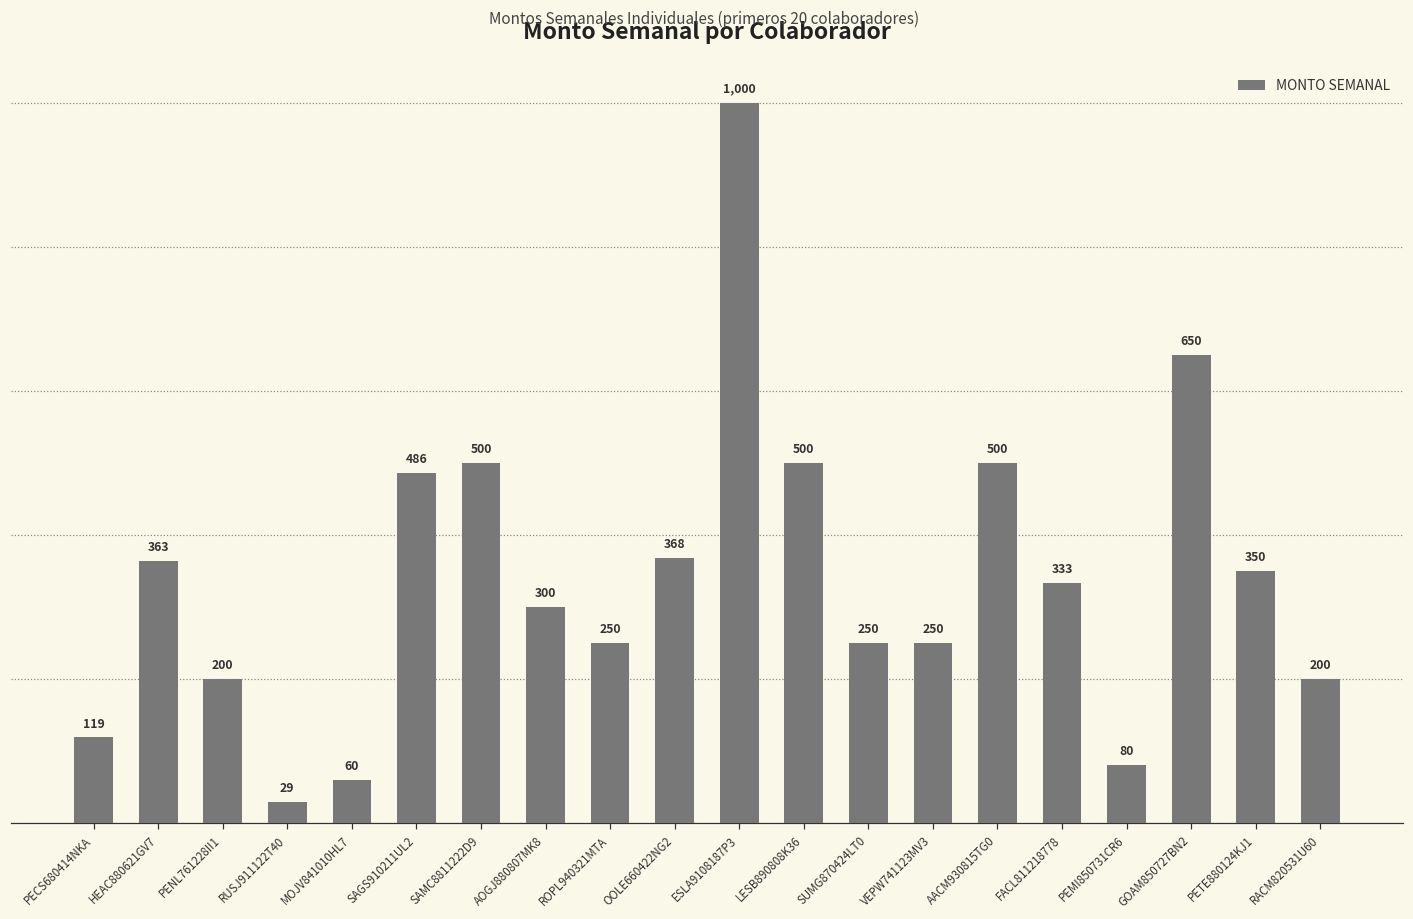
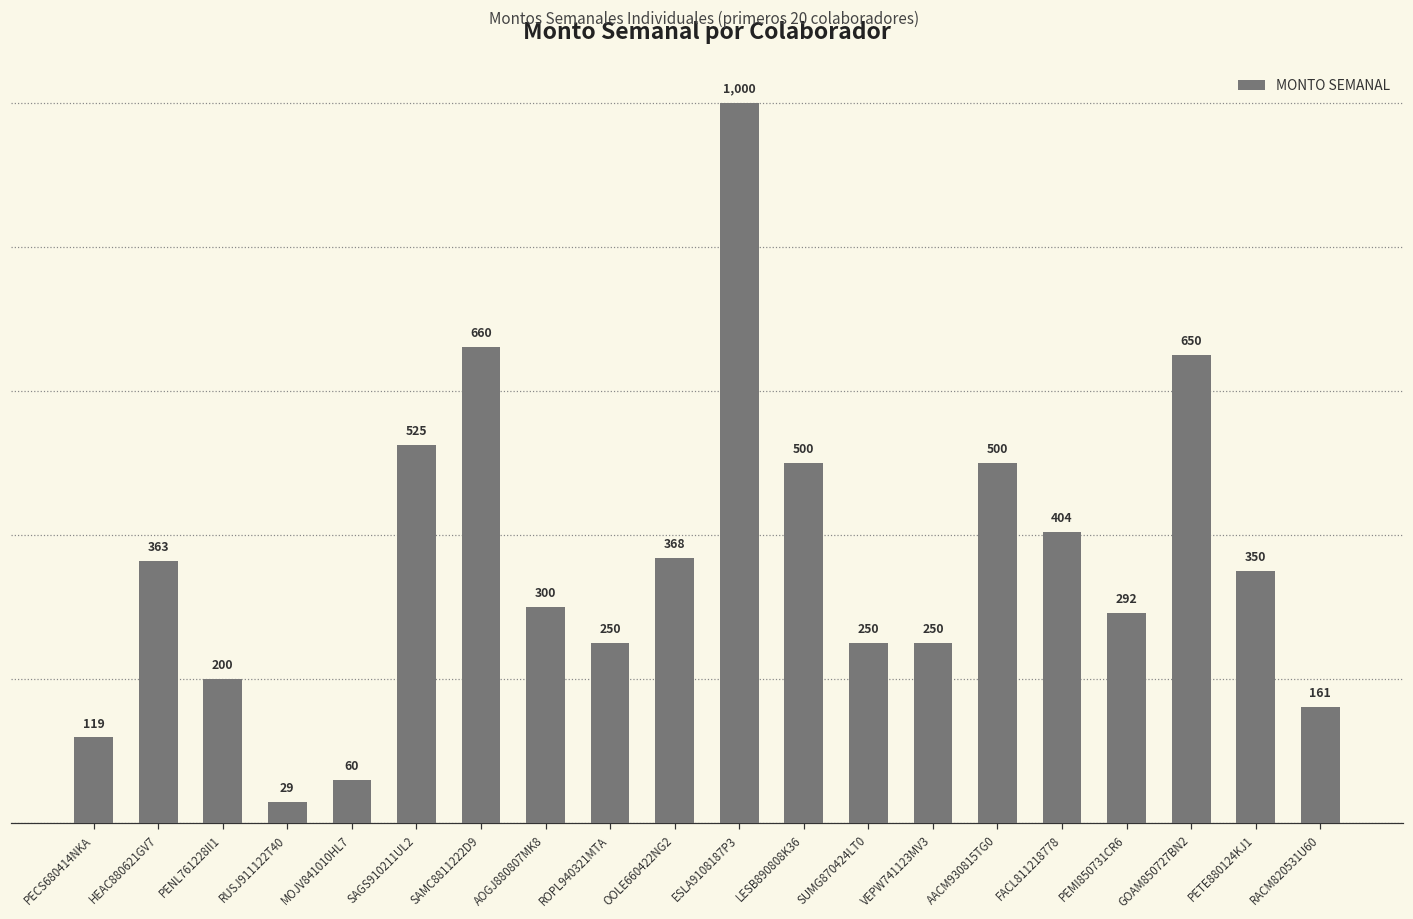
SAGS910211UL2: 486 -> 525
SAMC8811222D9: 500 -> 660
FACL811218778: 333 -> 404
PEMI850731CR6: 80 -> 292
RACM820531U60: 200 -> 161
